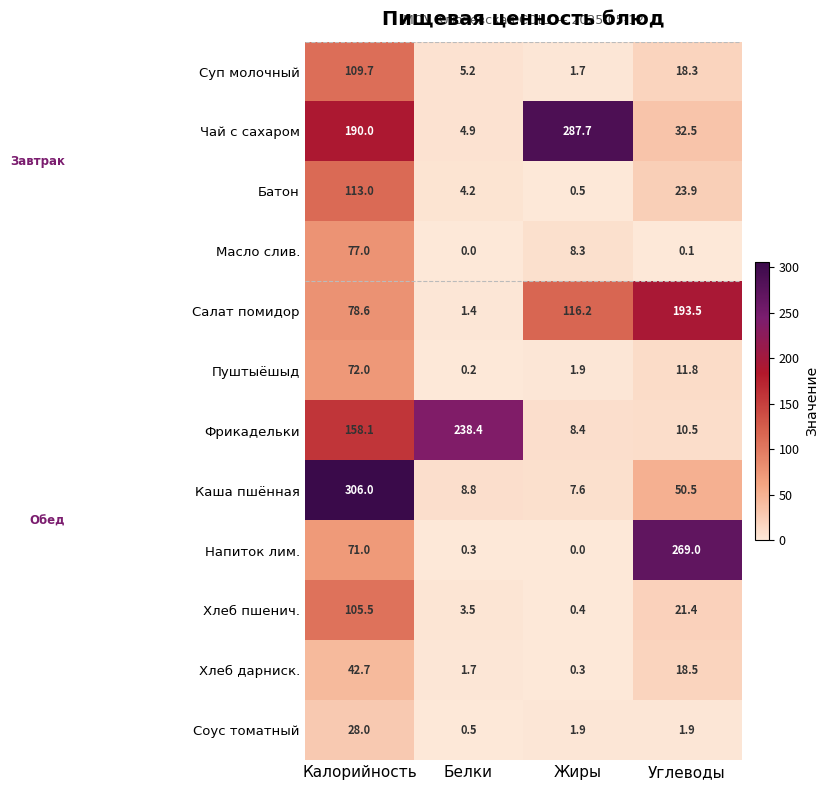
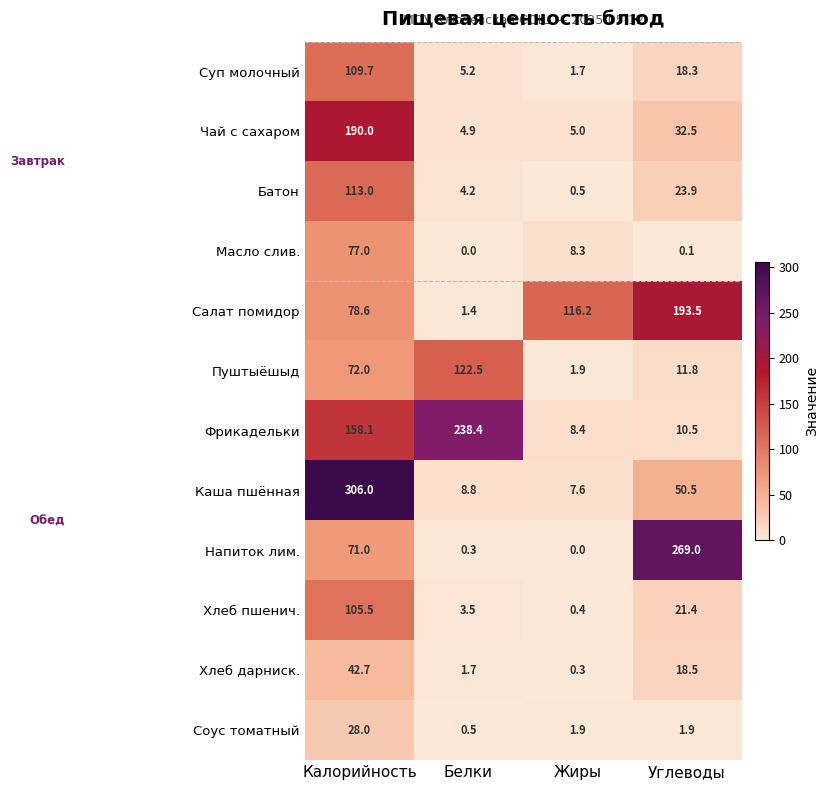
Чай с сахаром, Жиры: 287.7 -> 5.0
Пуштыёшыд, Белки: 0.2 -> 122.5
